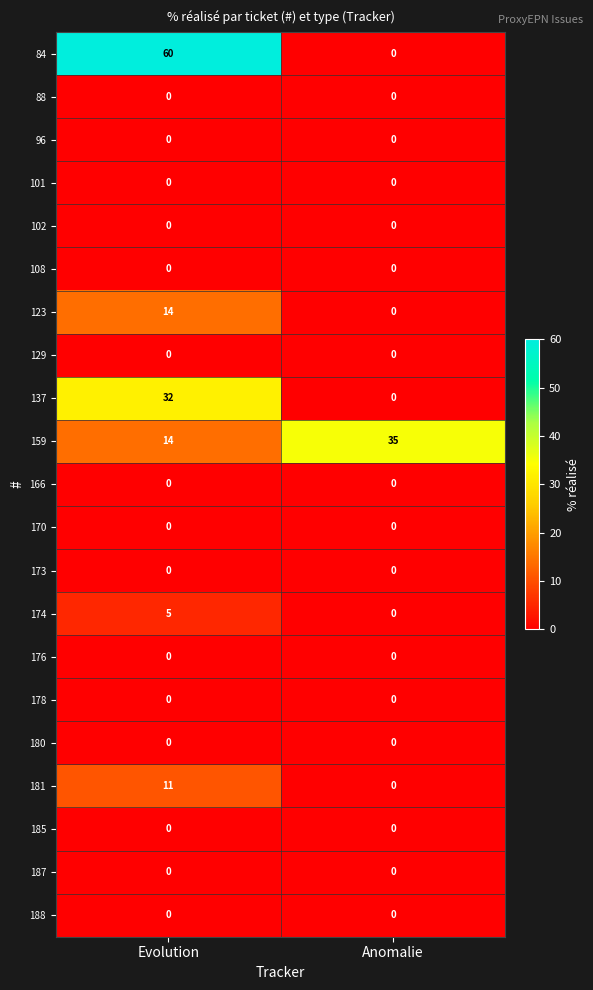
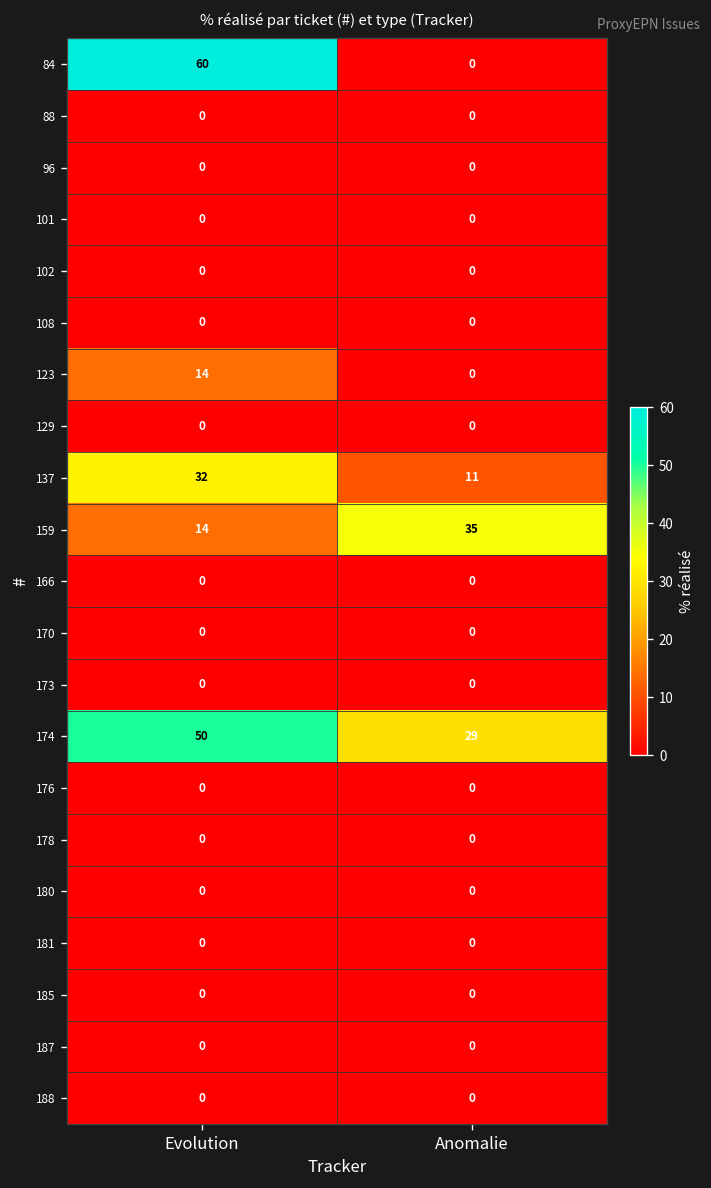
137, Anomalie: 0 -> 11
174, Evolution: 5 -> 50
174, Anomalie: 0 -> 29
181, Evolution: 11 -> 0
